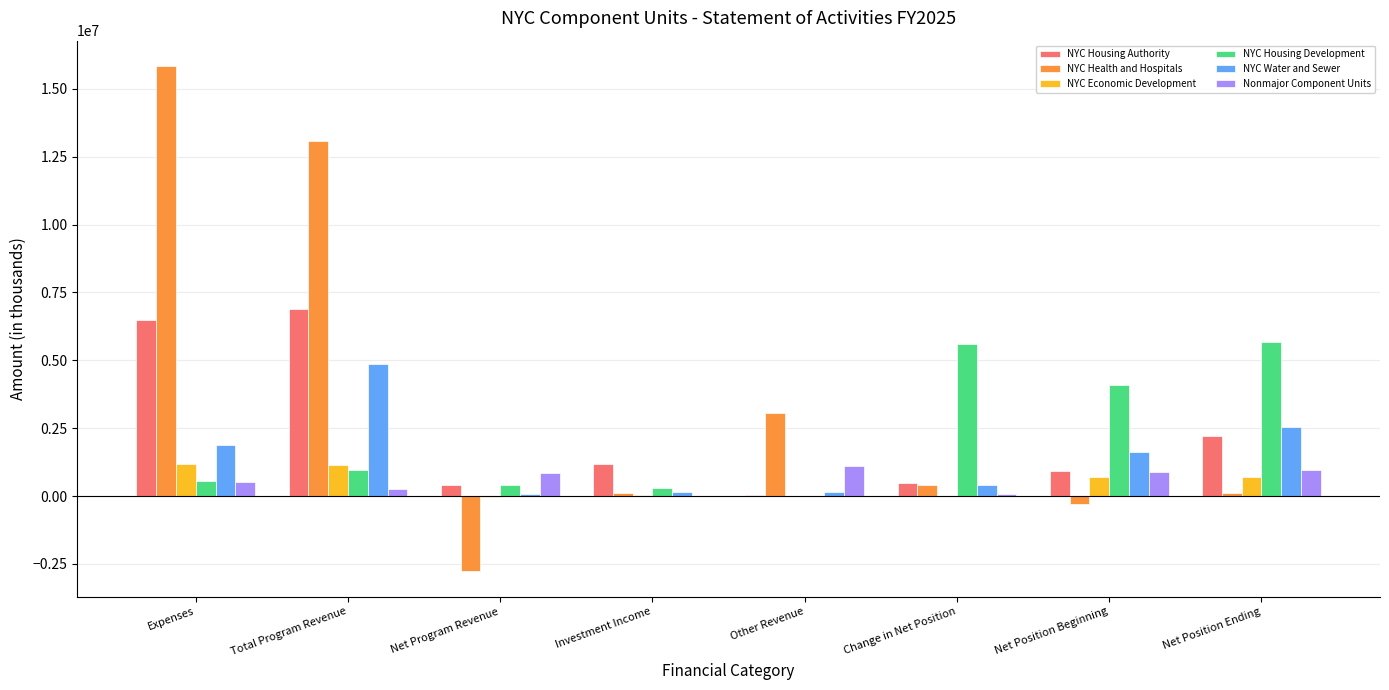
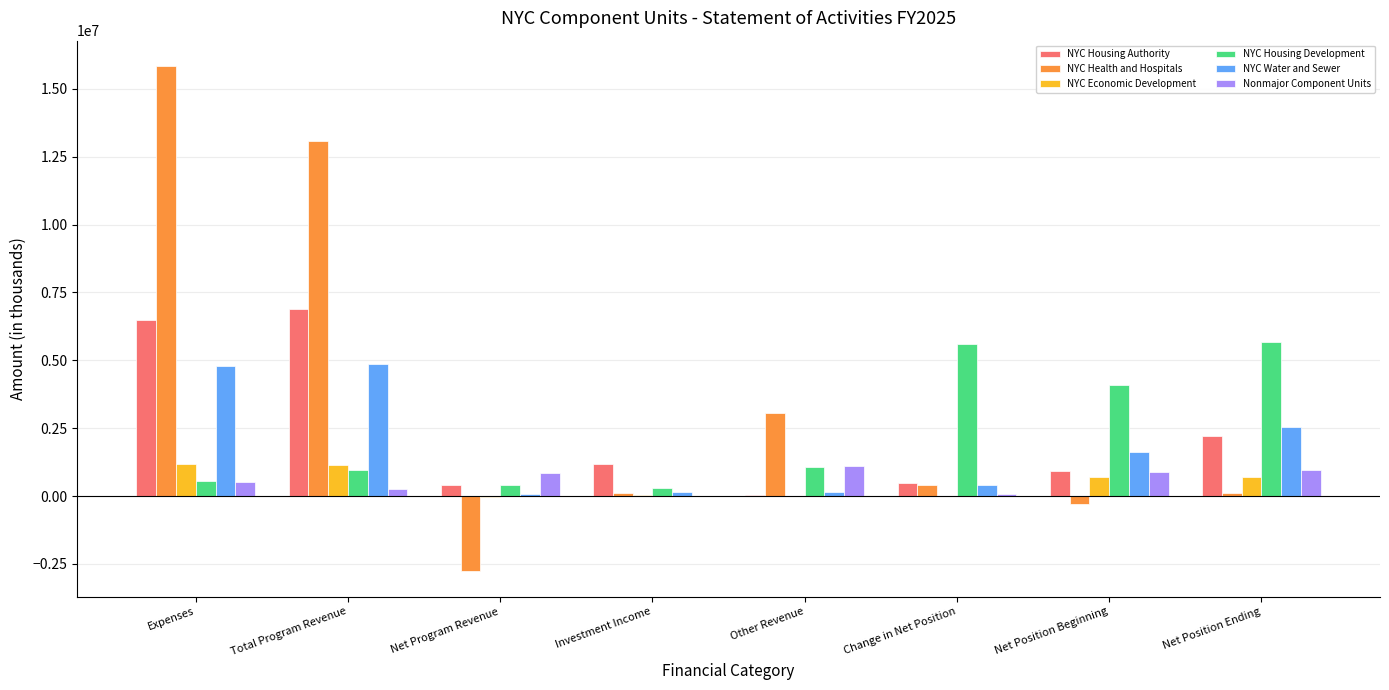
NYC Water and Sewer, Expenses: 1900000 -> 4800000
NYC Housing Development, Other Revenue: 0 -> 1100000
